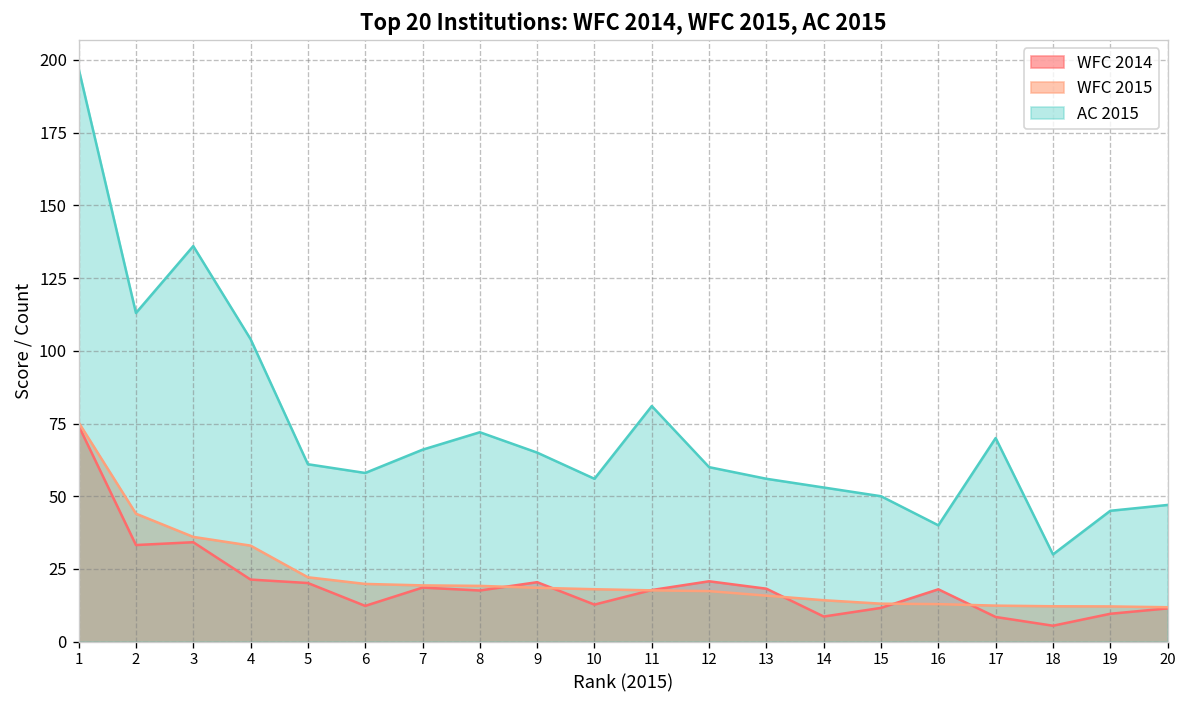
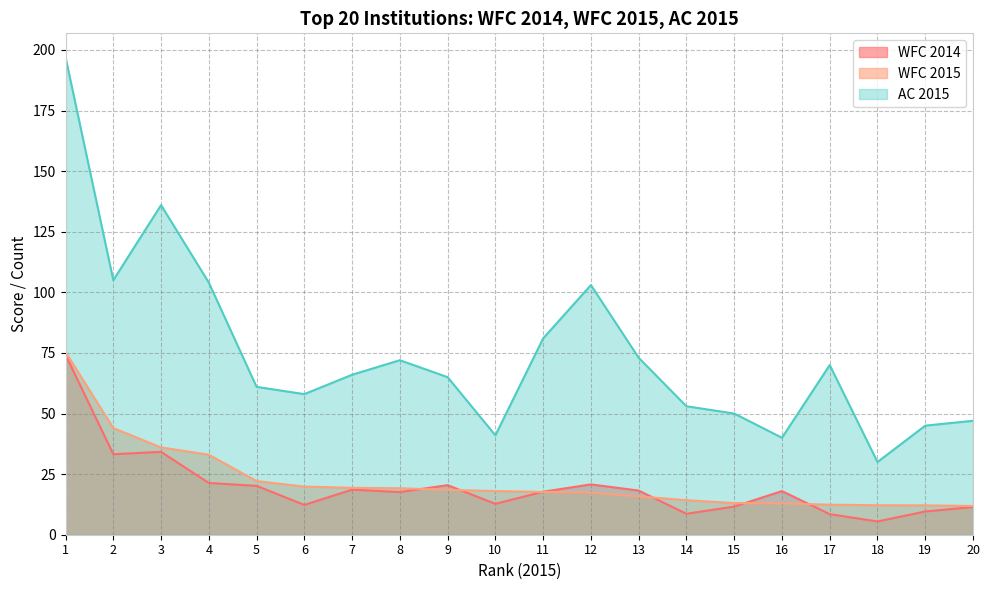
AC 2015, 2: 113 -> 105
AC 2015, 10: 56 -> 41
AC 2015, 12: 60 -> 103
AC 2015, 13: 56 -> 73
